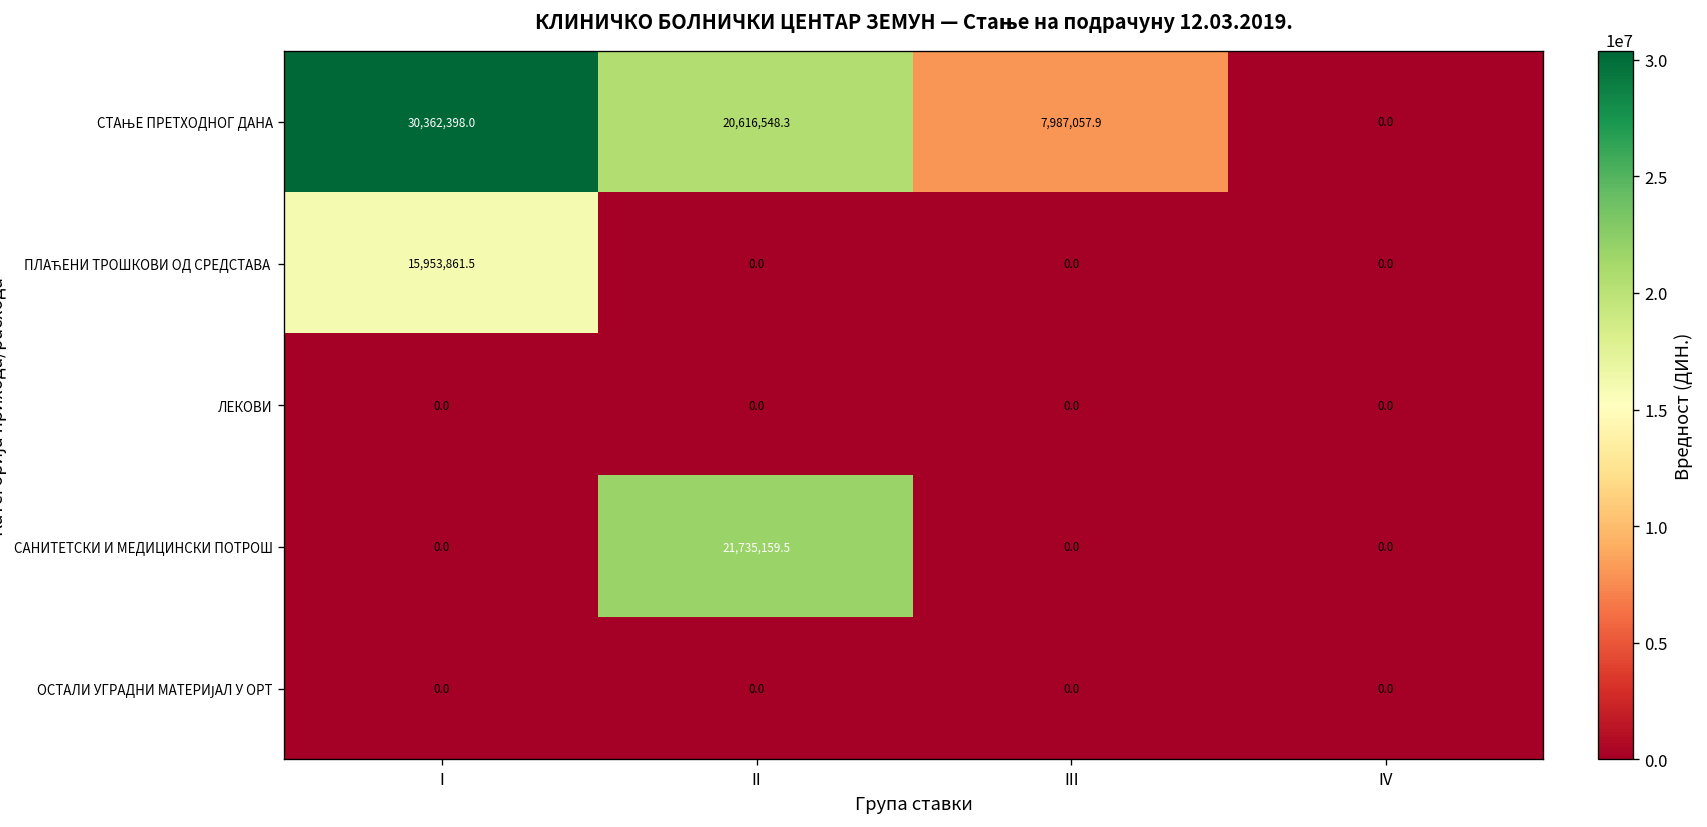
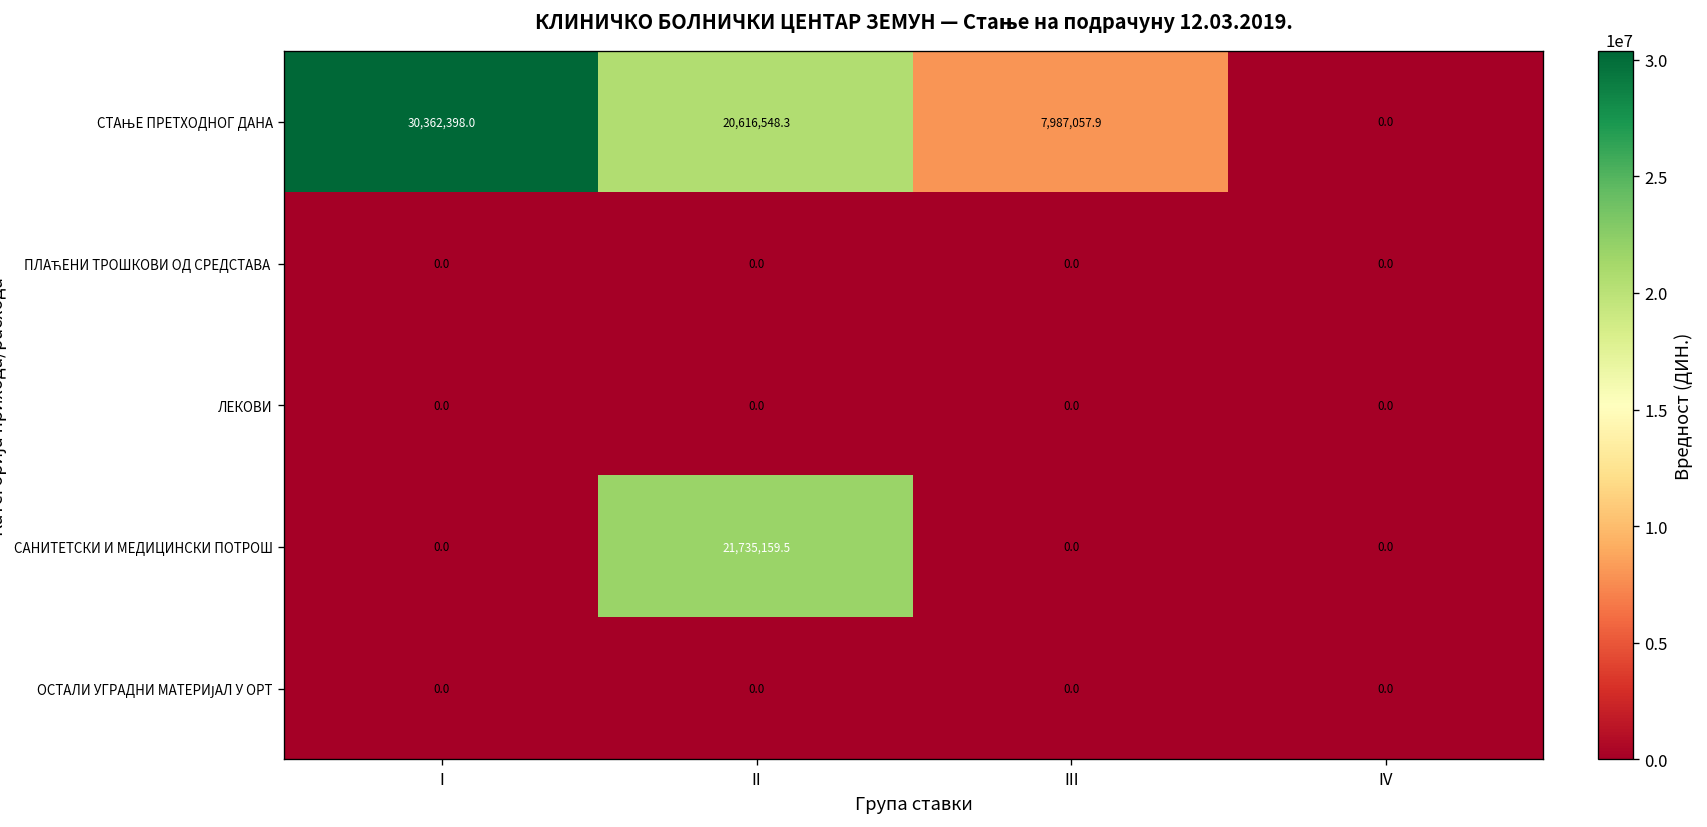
ПЛАЋЕНИ ТРОШКОВИ ОД СРЕДСТАВА, I: 15,953,861.5 -> 0.0
